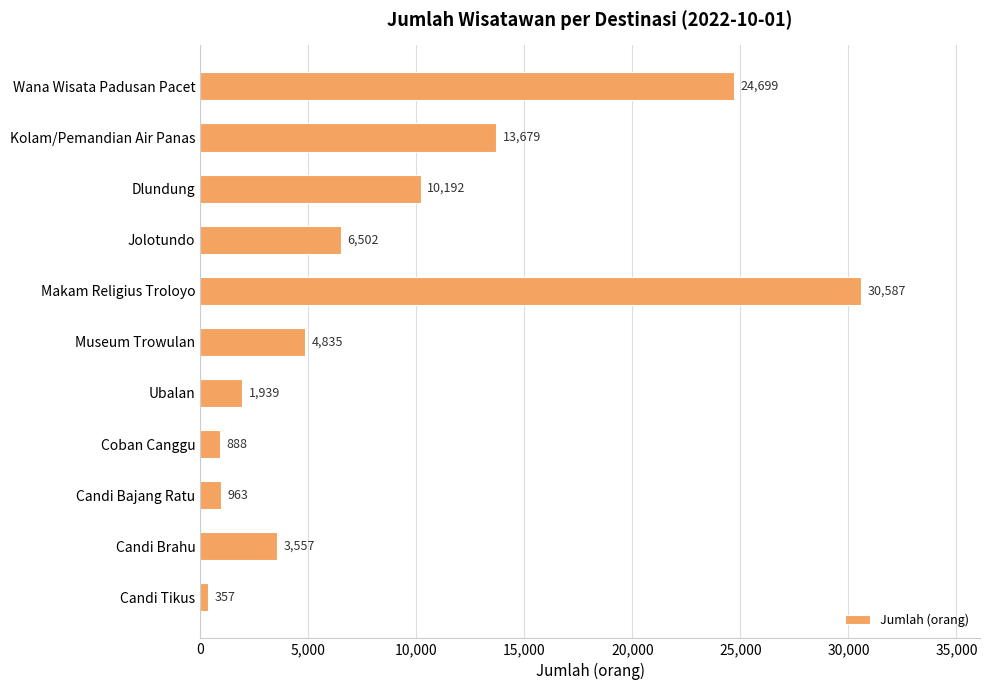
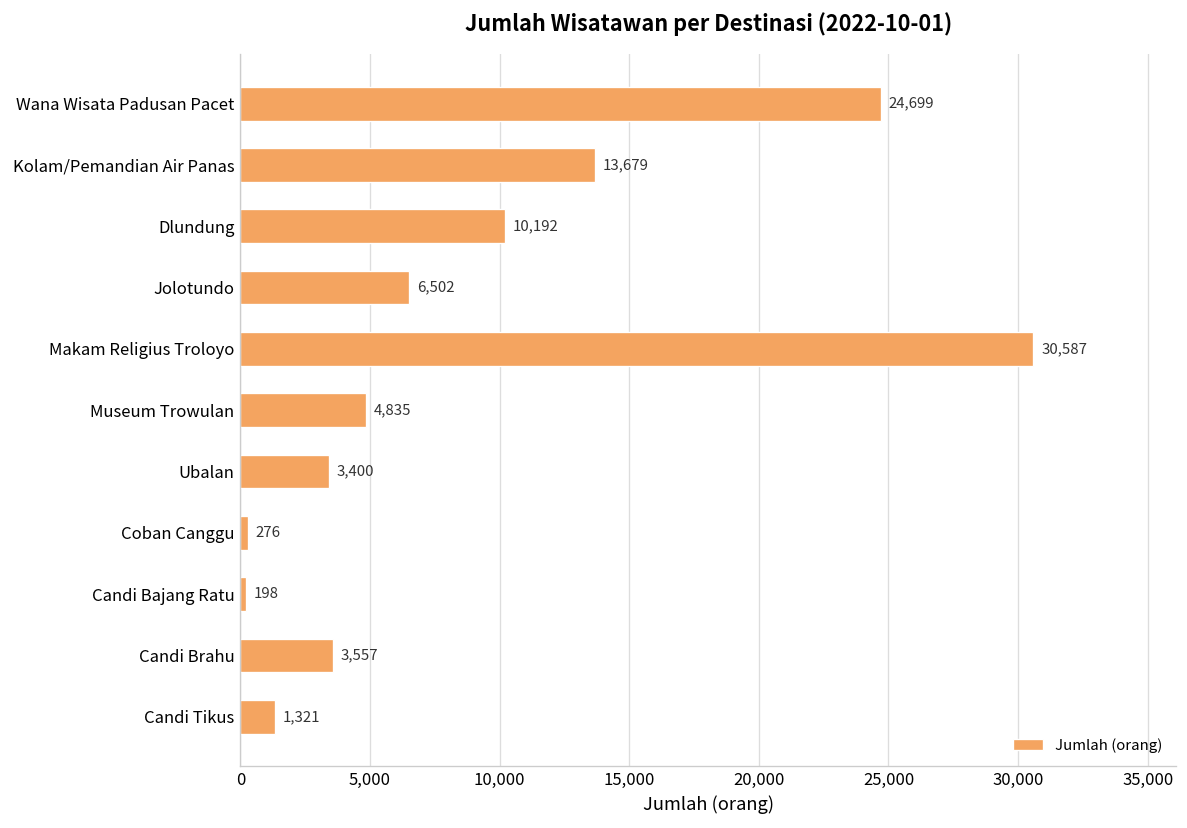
Ubalan: 1,939 -> 3,400
Coban Canggu: 888 -> 276
Candi Bajang Ratu: 963 -> 198
Candi Tikus: 357 -> 1,321
